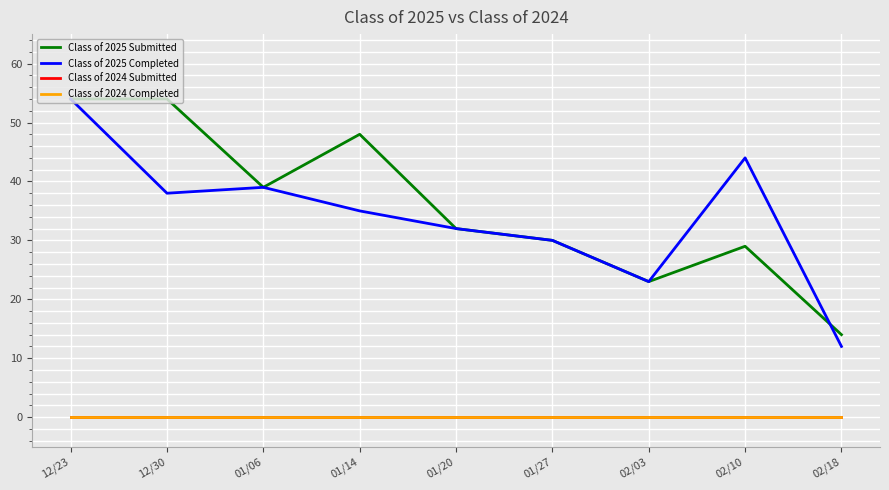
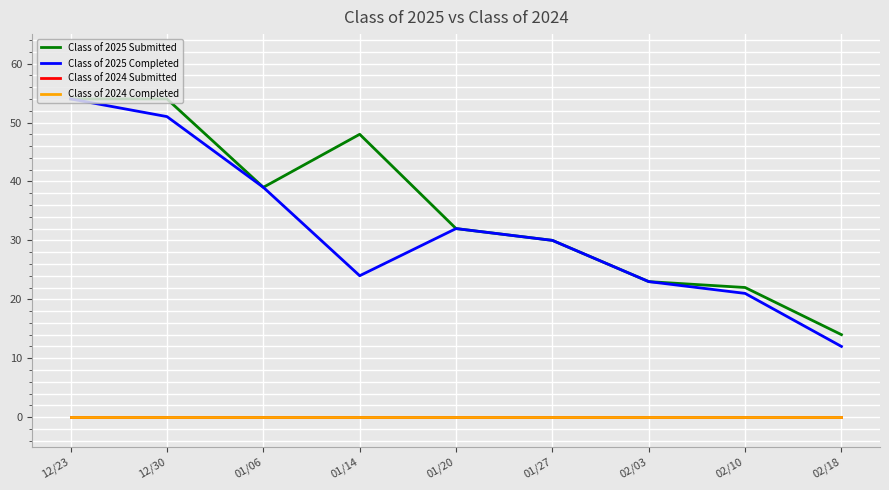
Class of 2025 Completed, 12/30: 38 -> 51
Class of 2025 Completed, 01/14: 35 -> 24
Class of 2025 Submitted, 02/10: 29 -> 22
Class of 2025 Completed, 02/10: 44 -> 21
